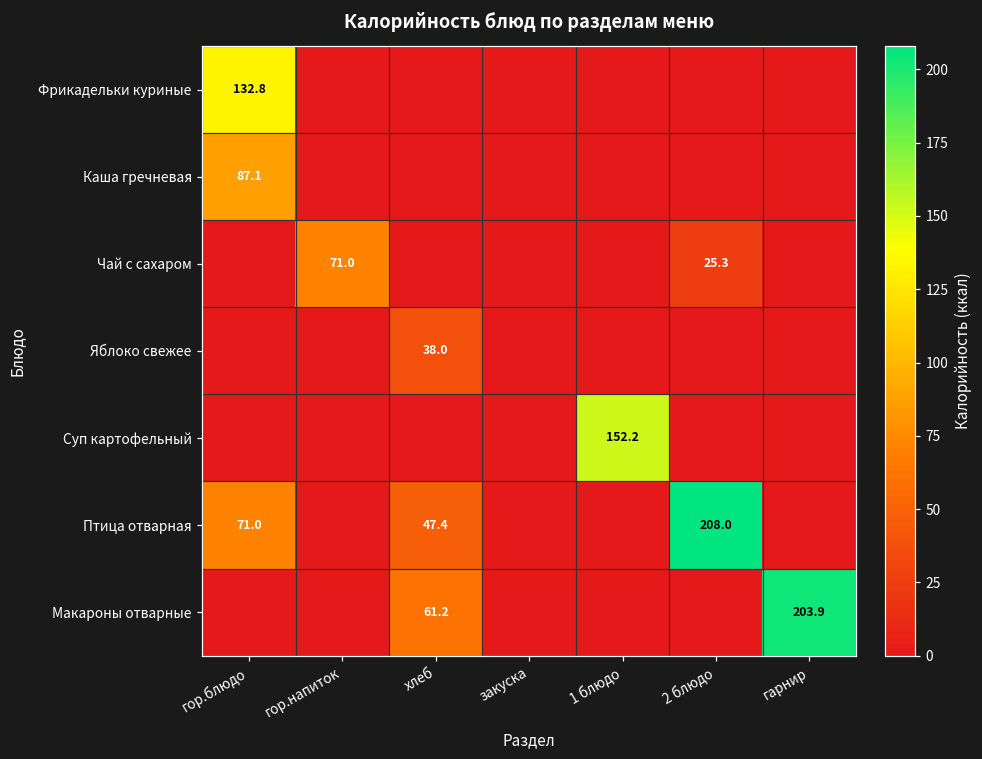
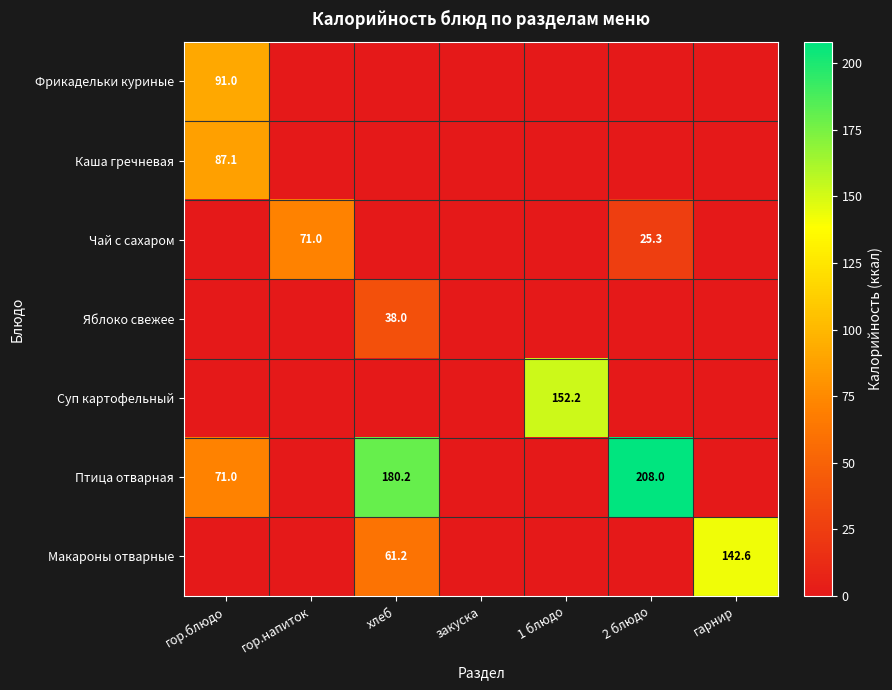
Фрикадельки куриные, гор.блюдо: 132.8 -> 91.0
Птица отварная, хлеб: 47.4 -> 180.2
Макароны отварные, гарнир: 203.9 -> 142.6
